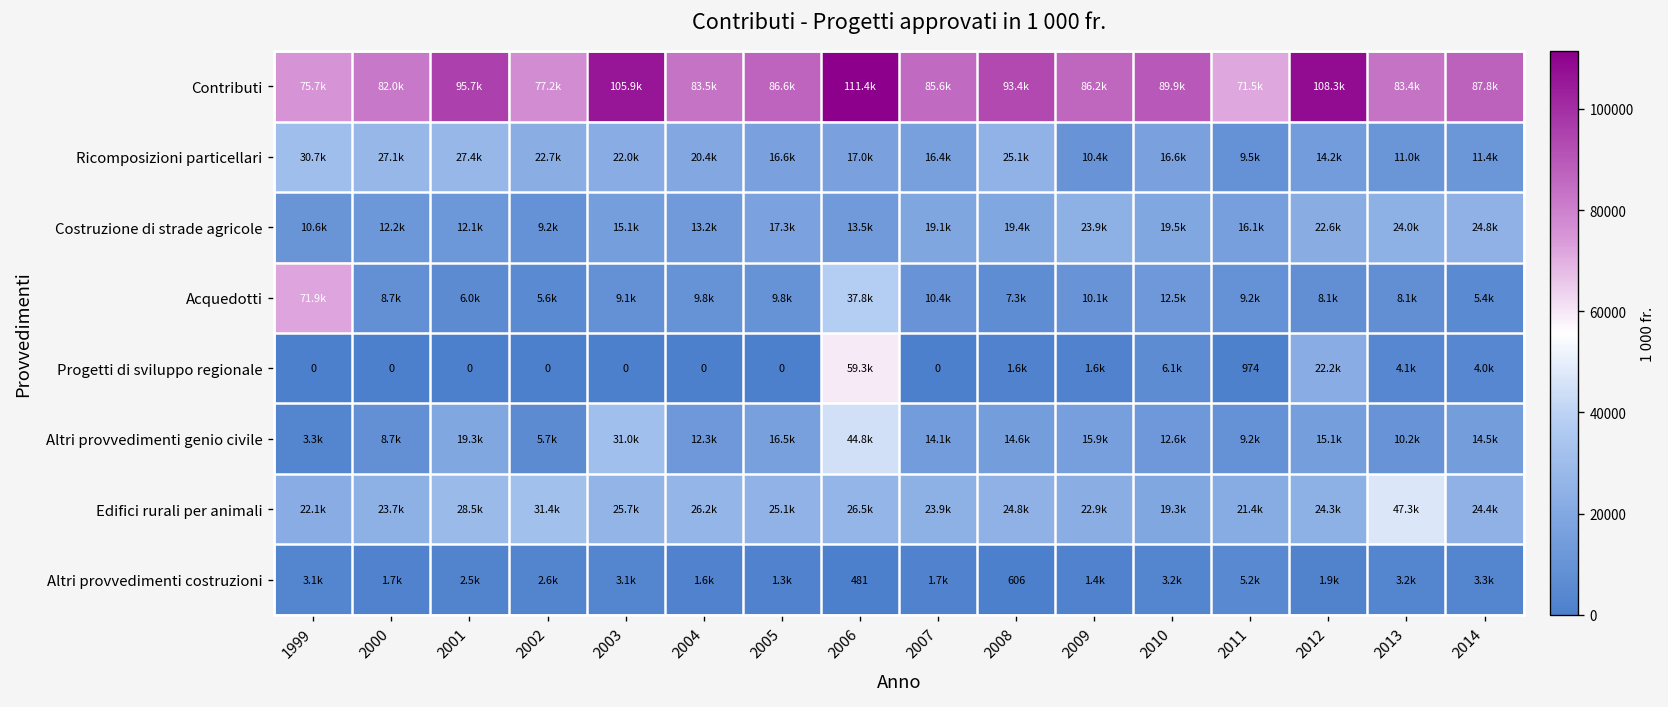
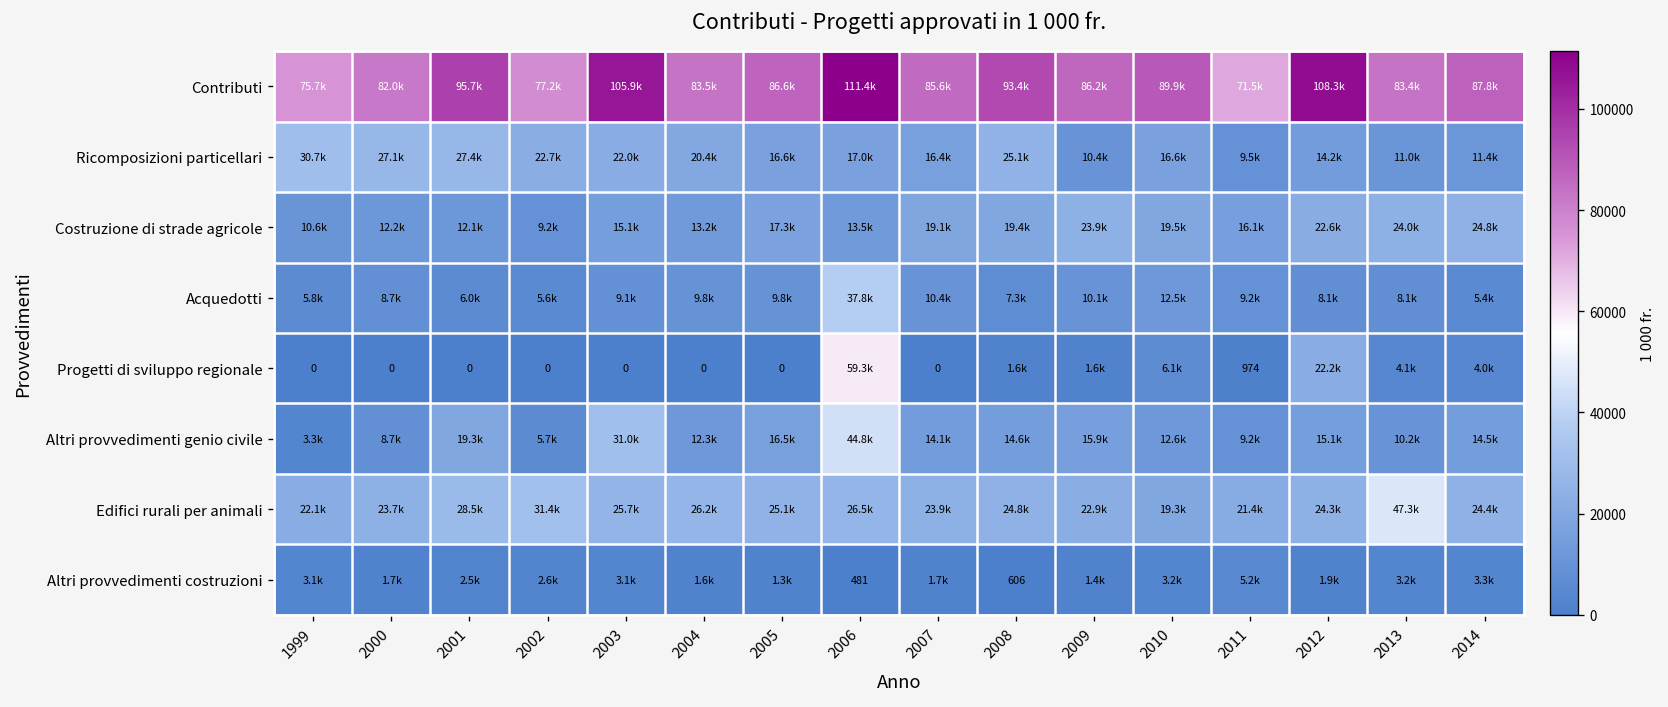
Acquedotti, 1999: 71.9k -> 5.8k
